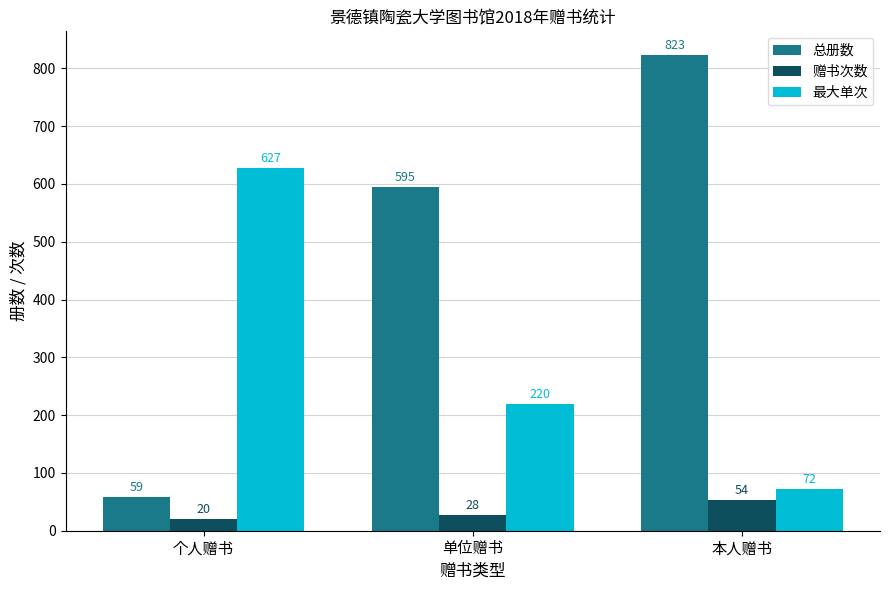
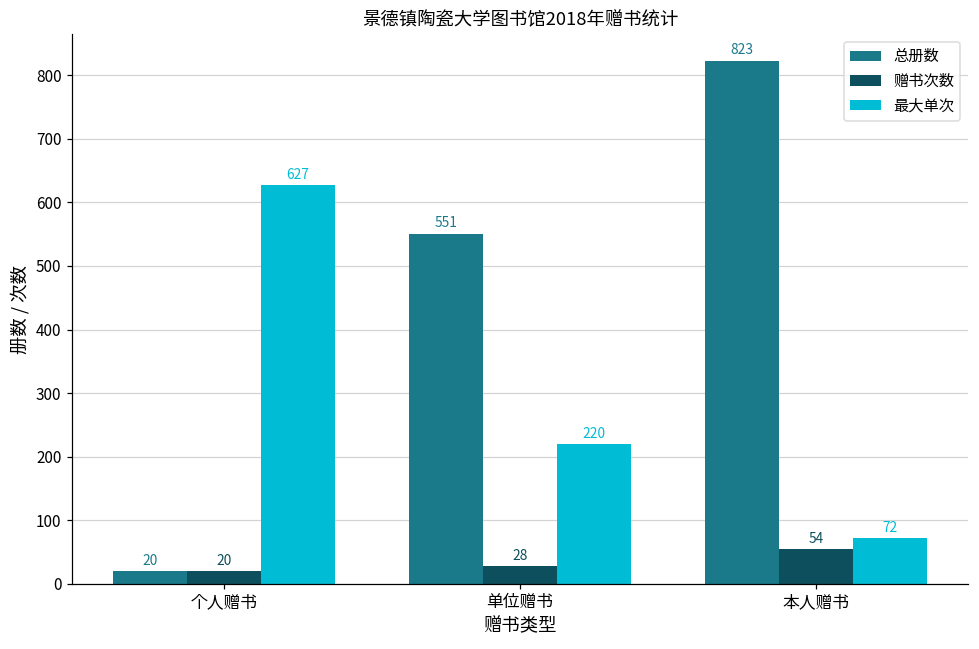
总册数, 个人赠书: 59 -> 20
总册数, 单位赠书: 595 -> 551
